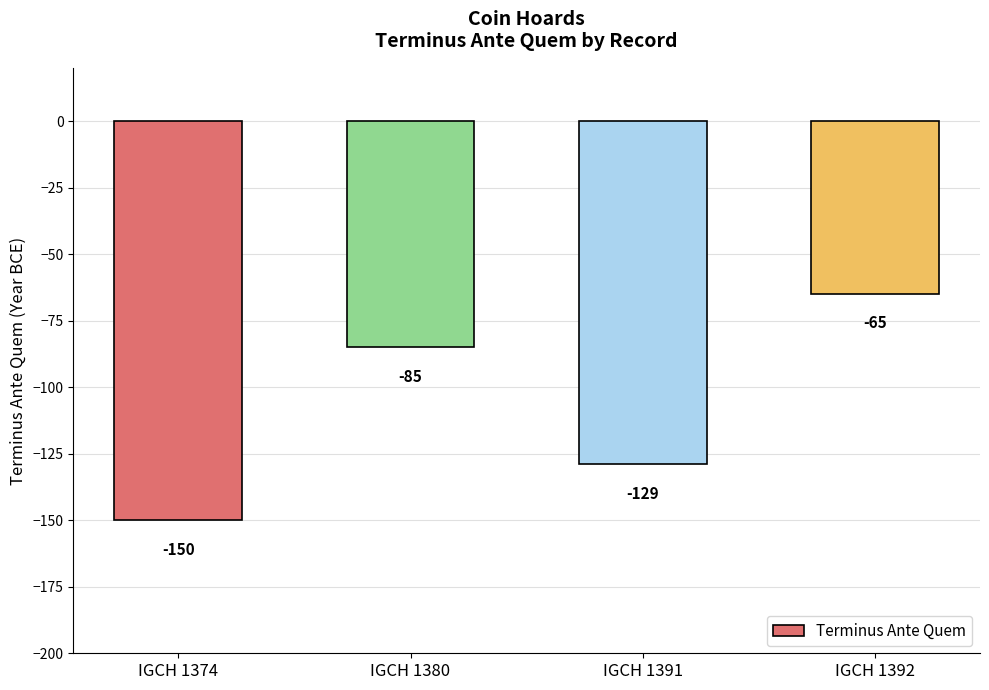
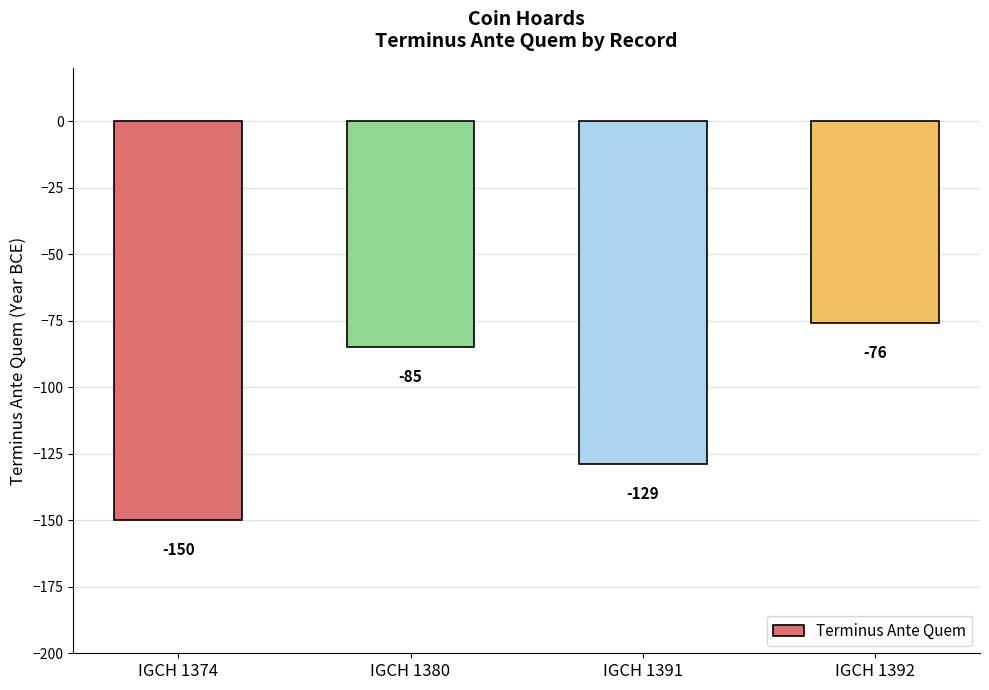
IGCH 1392: -65 -> -76
